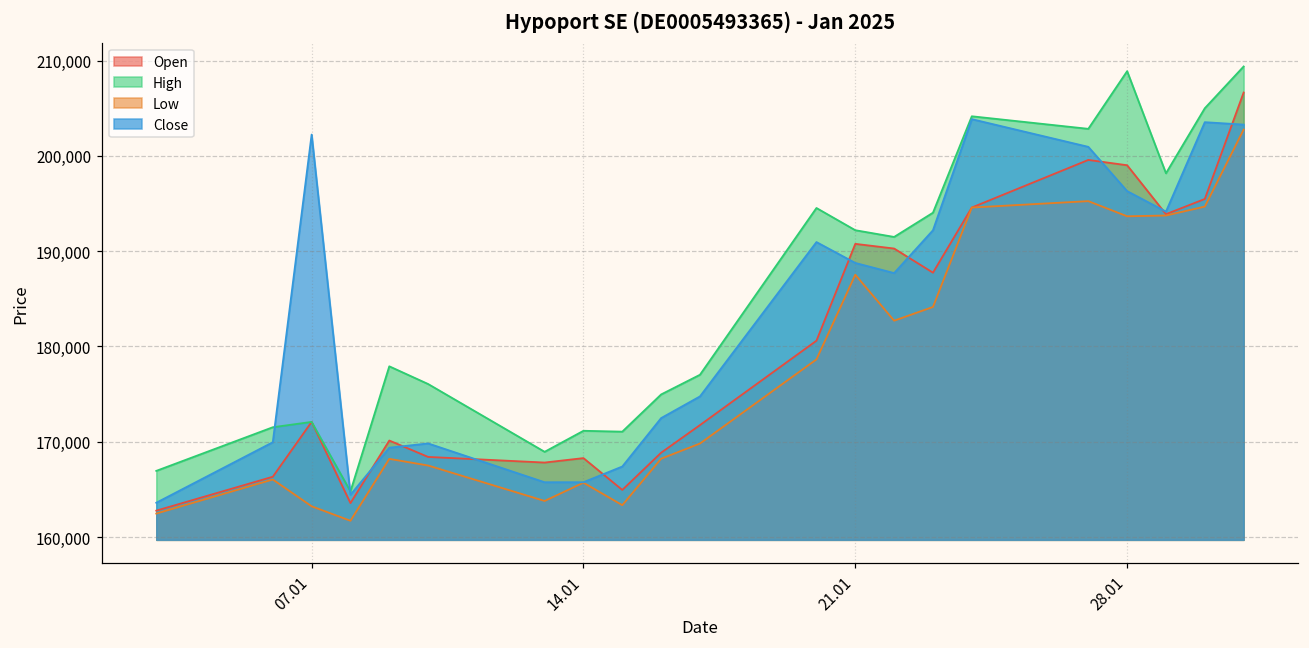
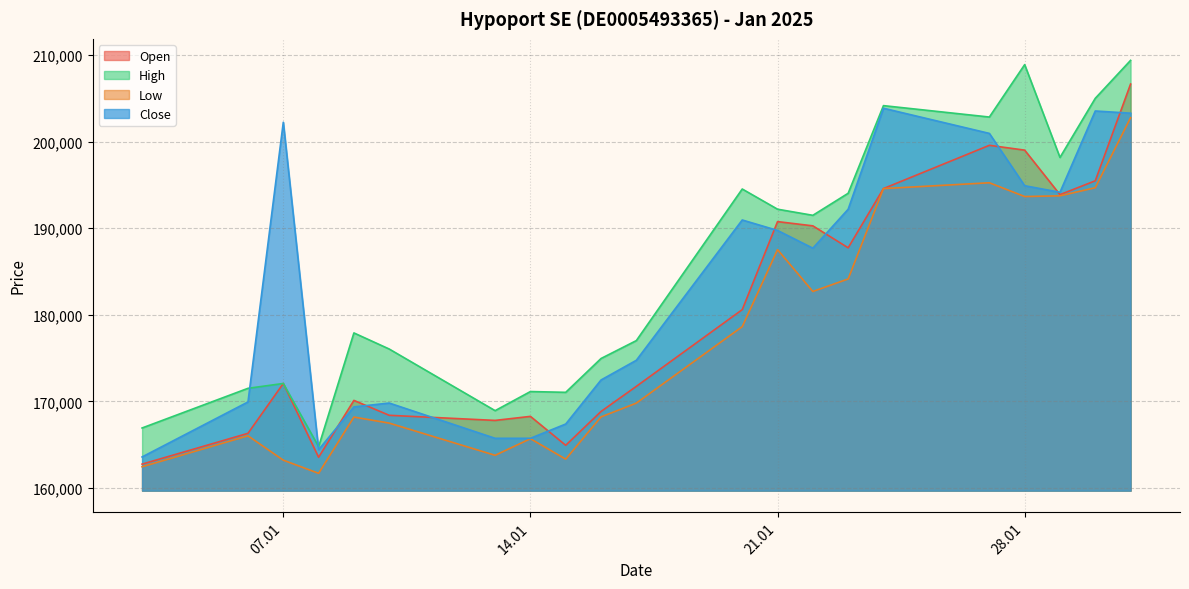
Close, 21.01: 189,000 -> 190,000
Close, 28.01: 196,000 -> 195,000
